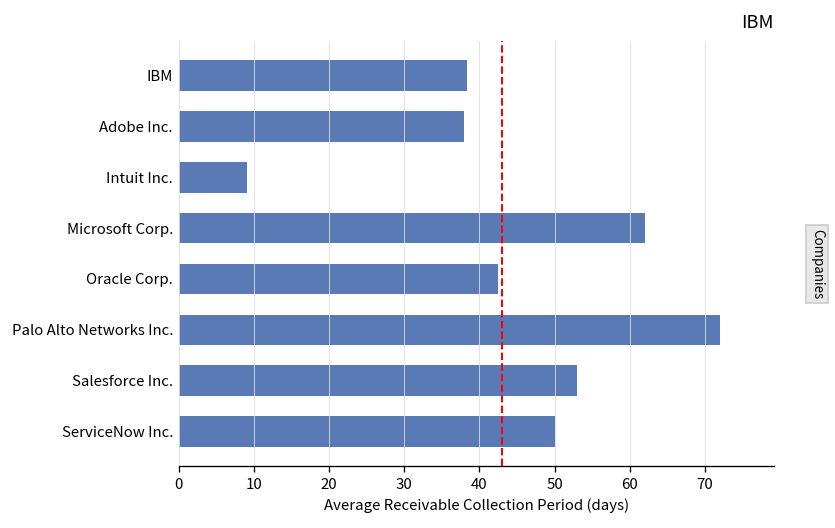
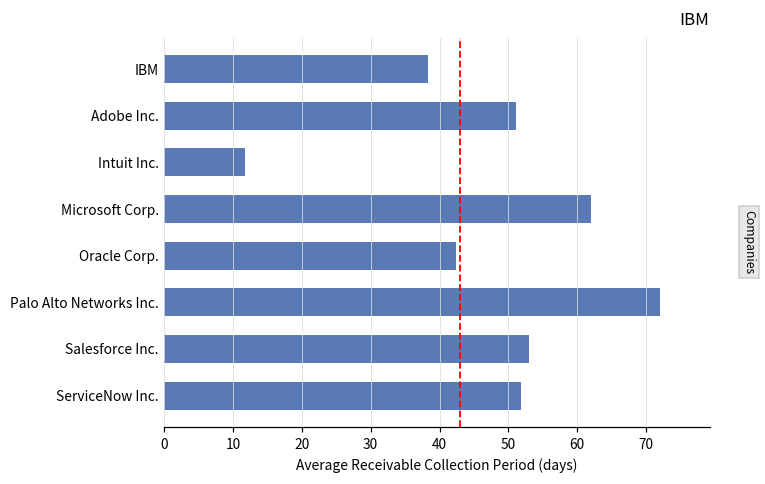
Adobe Inc.: 38 -> 51
Intuit Inc.: 9 -> 12
ServiceNow Inc.: 50 -> 52
